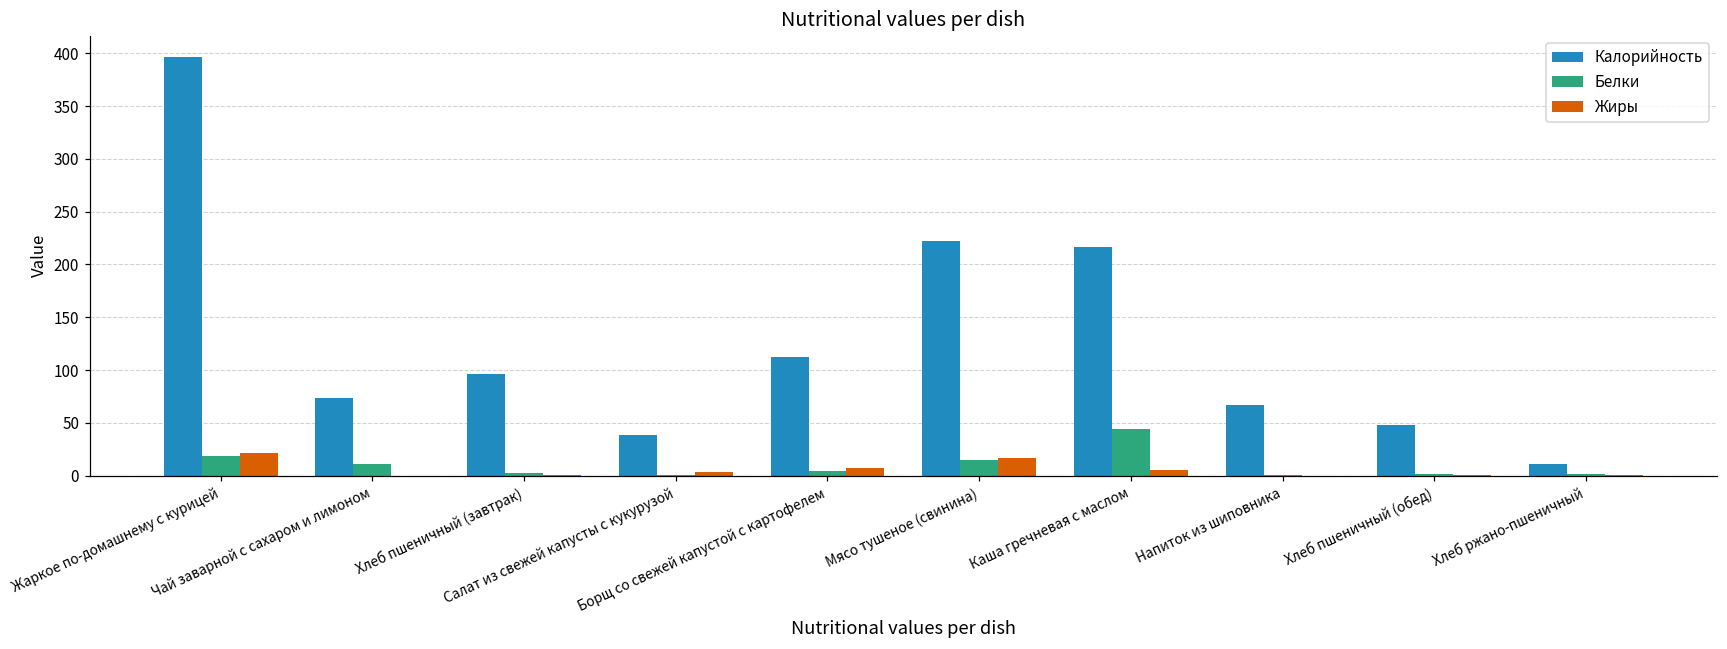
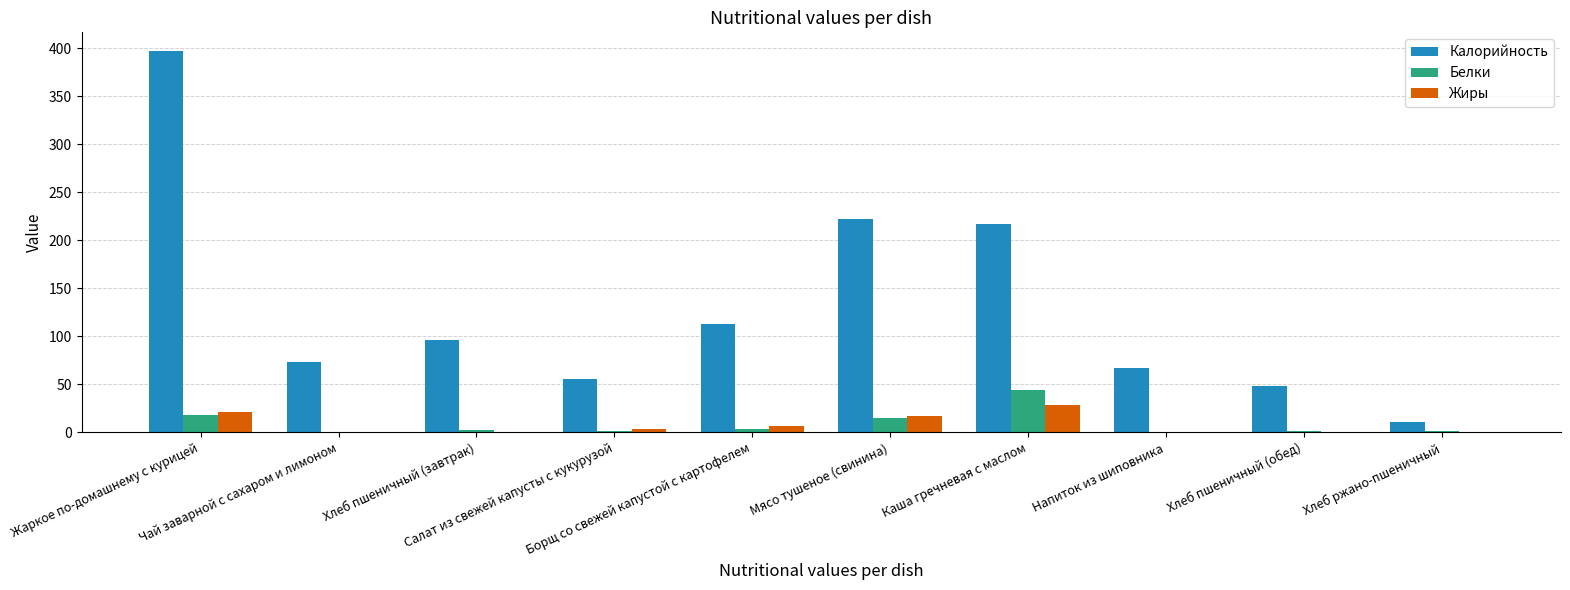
Белки, Чай заварной с сахаром и лимоном: 10 -> 0
Калорийность, Салат из свежей капусты с кукурузой: 40 -> 60
Жиры, Каша гречневая с маслом: 10 -> 30
